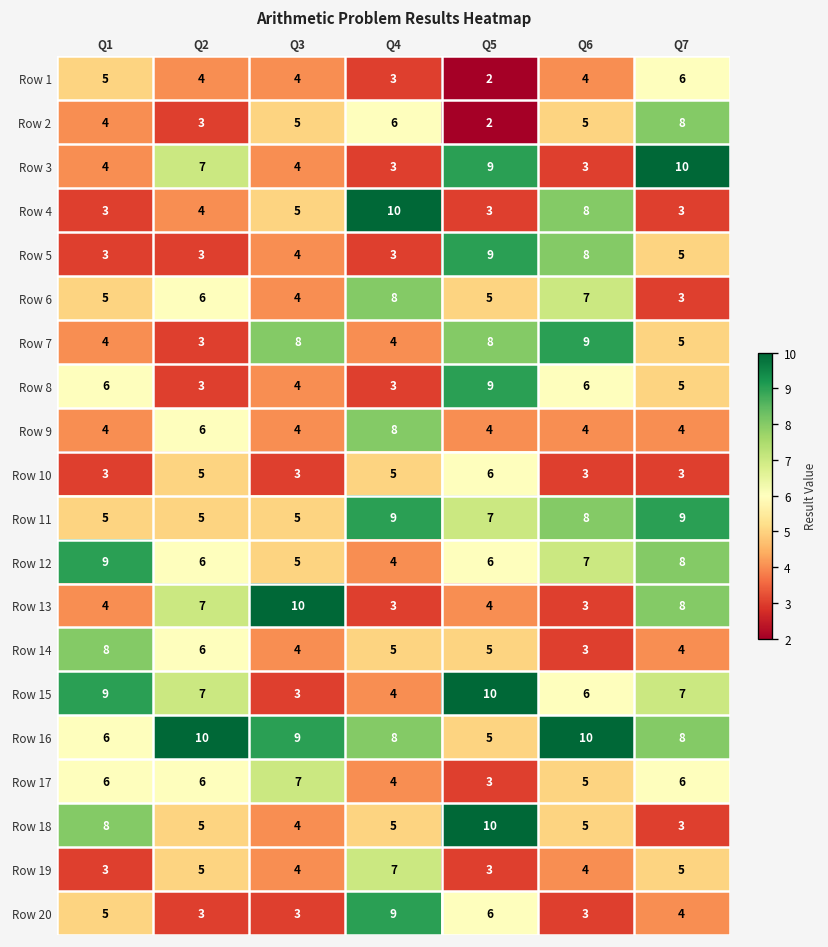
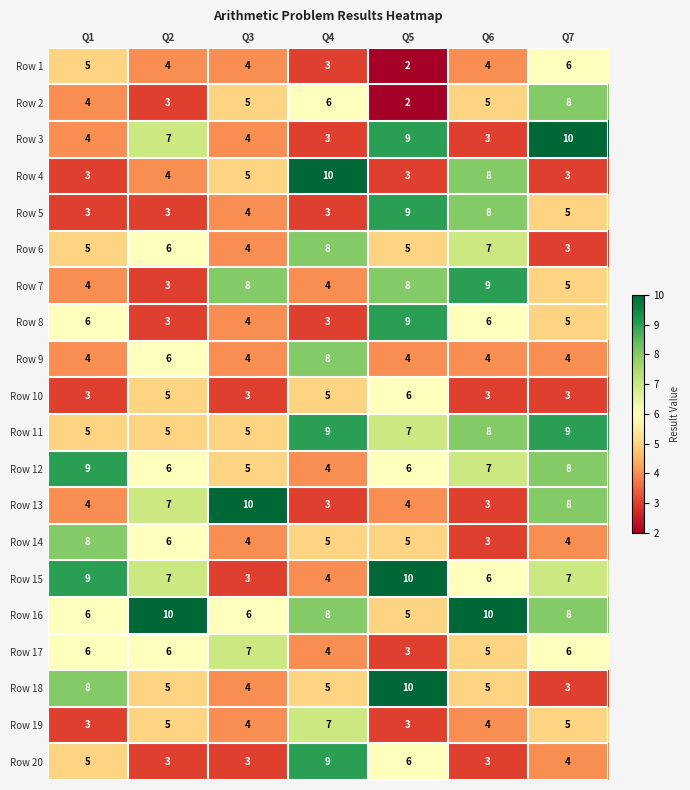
Row 16, Q3: 9 -> 6
